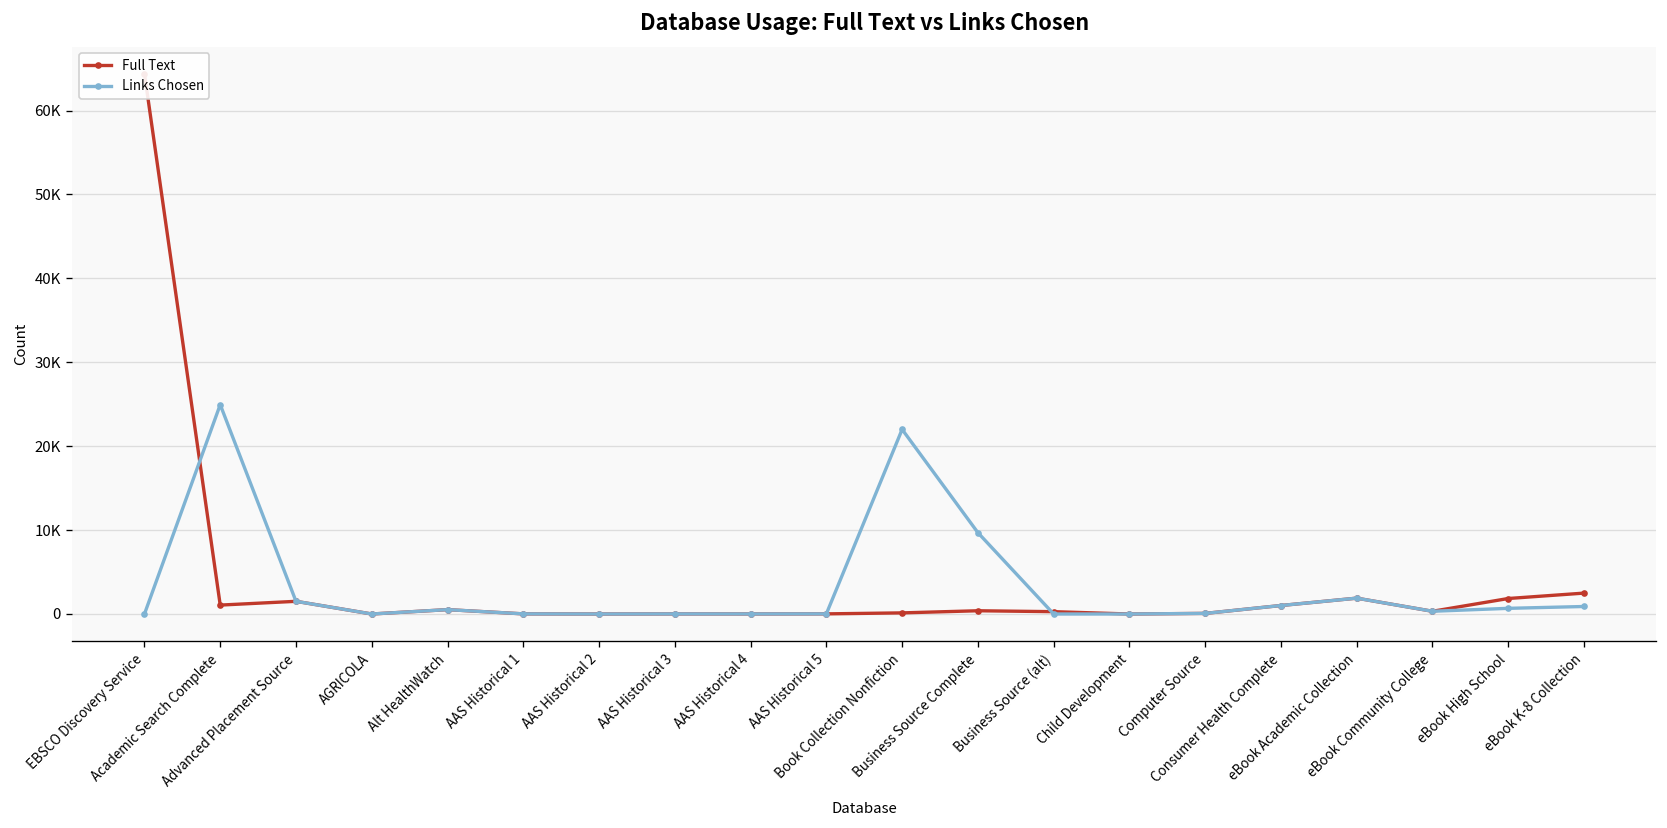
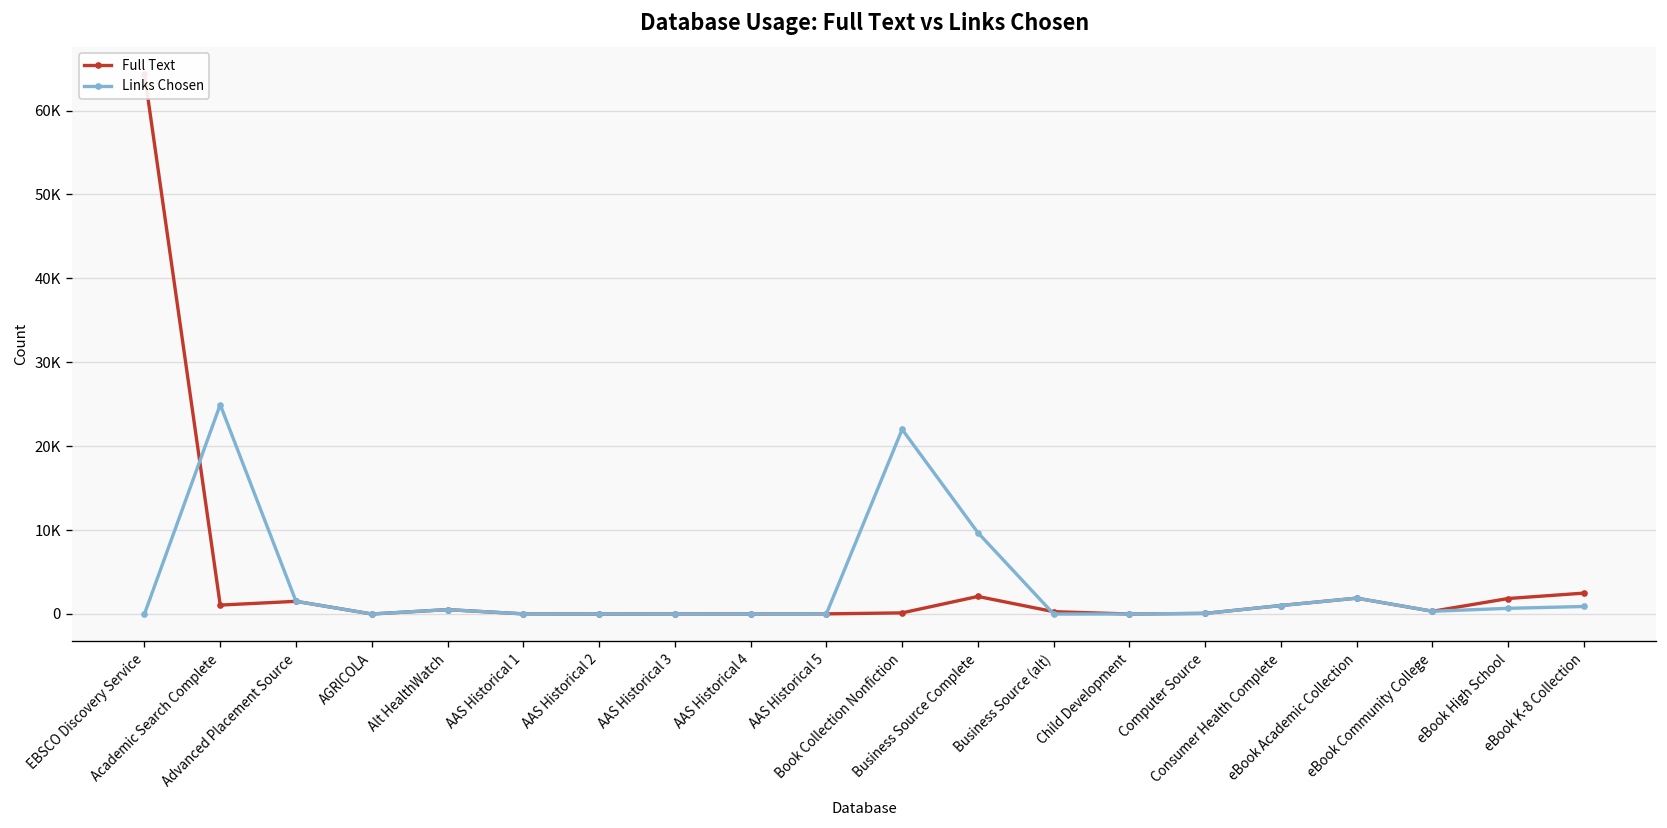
Full Text, Business Source Complete: 0 -> 2000
